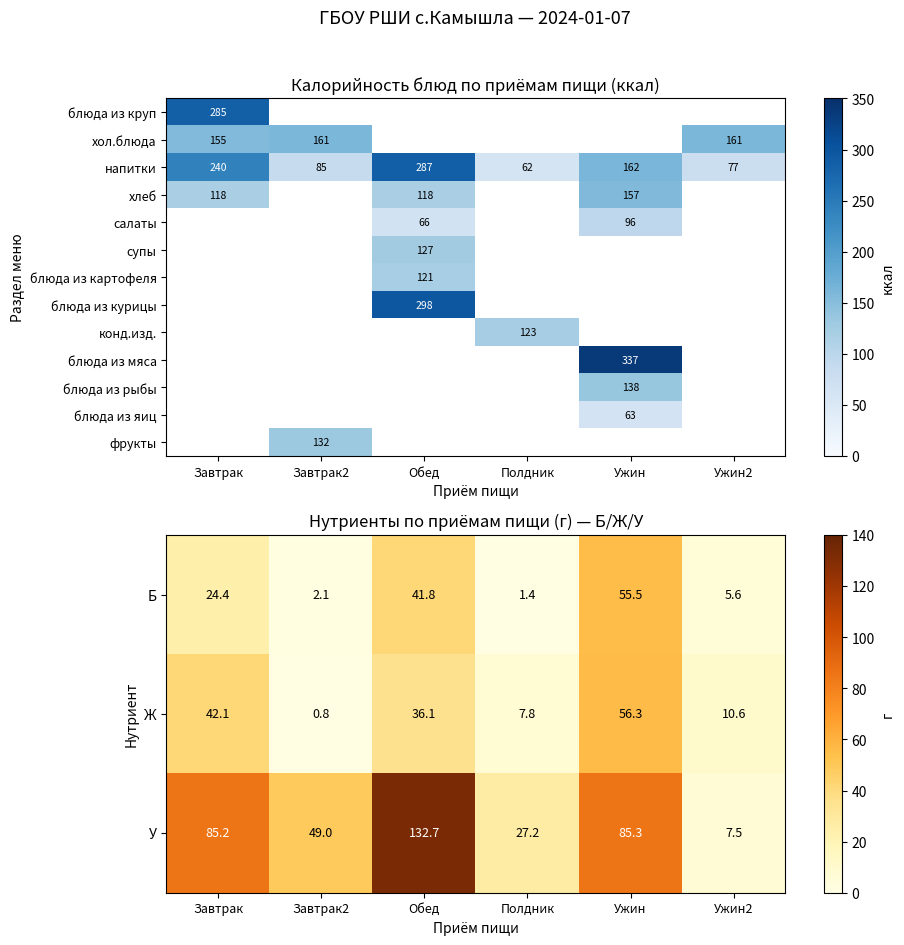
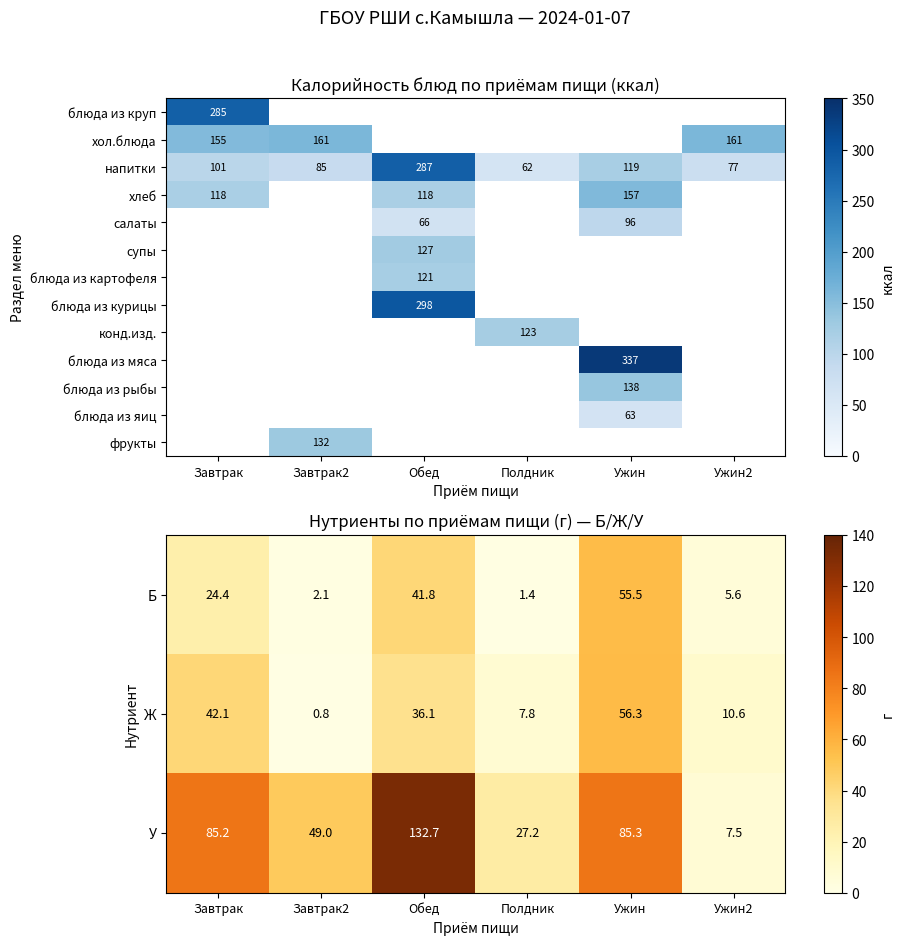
Калорийность блюд по приёмам пищи (ккал), напитки, Завтрак: 240 -> 101
Калорийность блюд по приёмам пищи (ккал), напитки, Ужин: 162 -> 119
